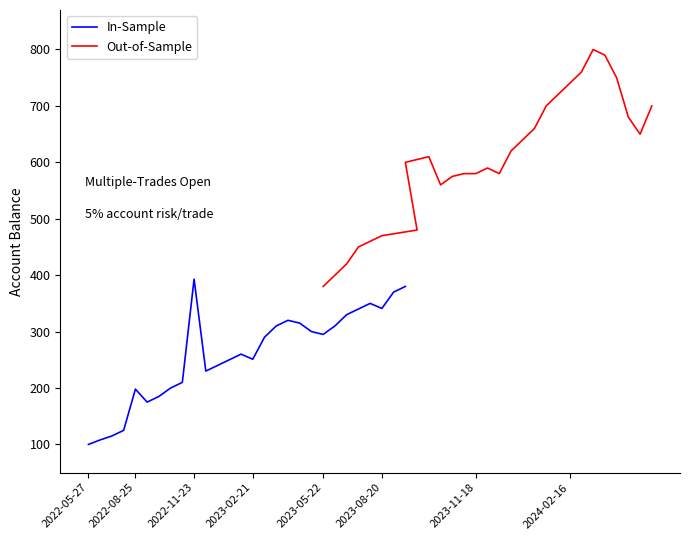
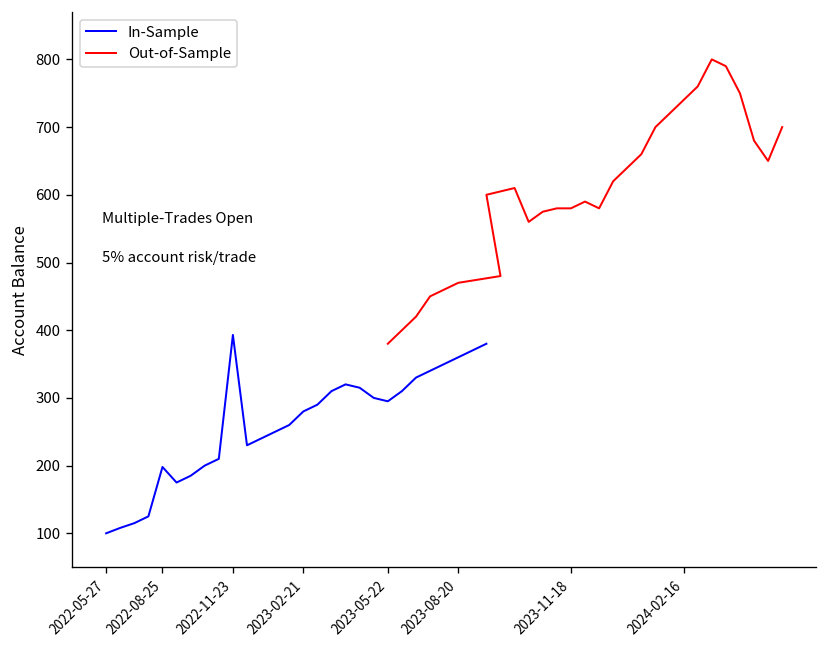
In-Sample, 2023-02-21: 250 -> 280
In-Sample, 2023-08-20: 340 -> 360
